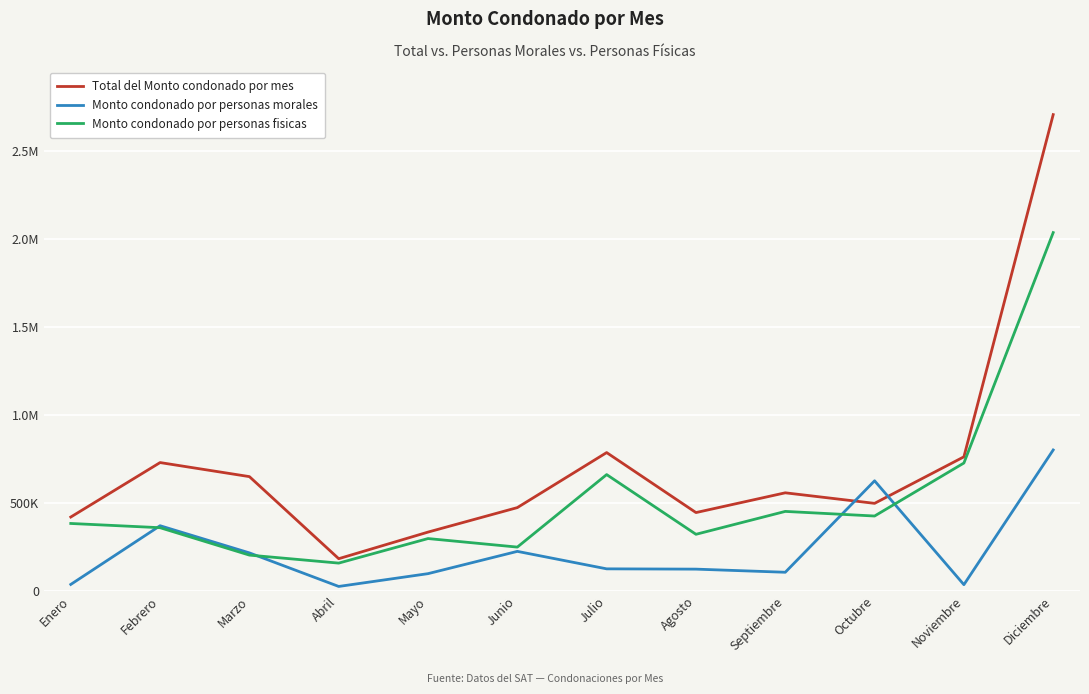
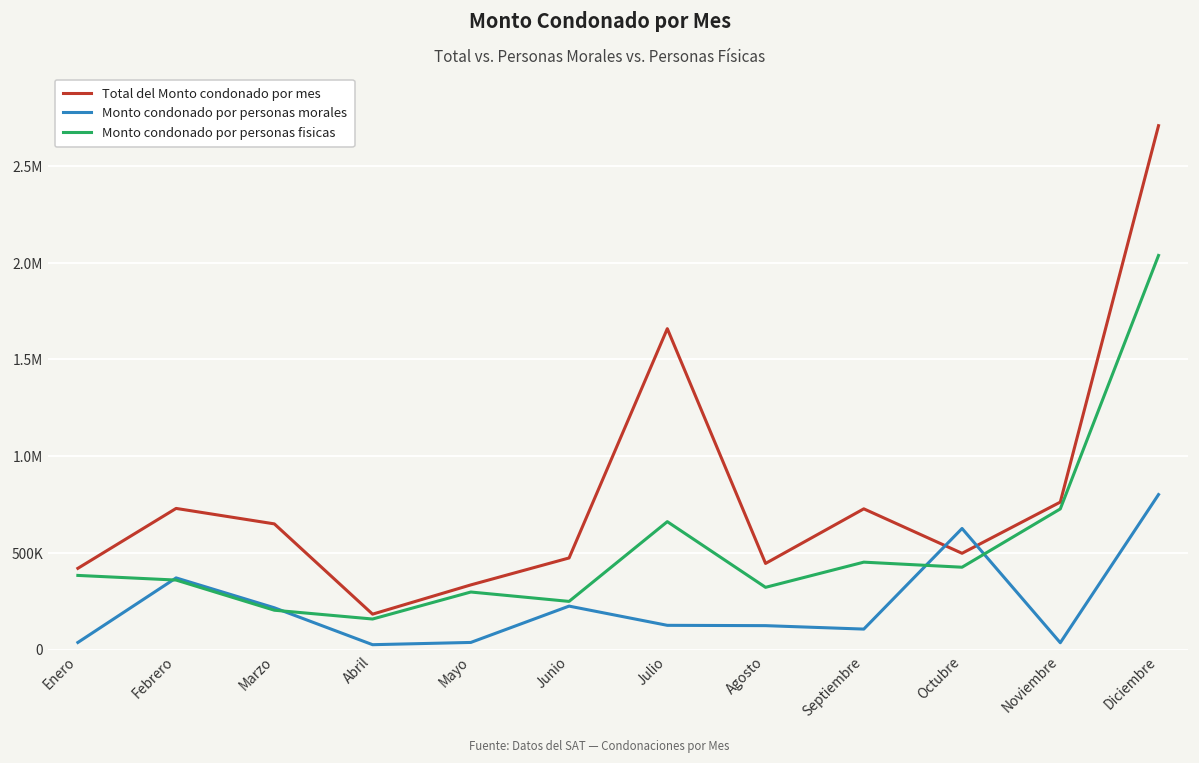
Monto condonado por personas morales, Mayo: 100000 -> 40000
Total del Monto condonado por mes, Julio: 790000 -> 1660000
Total del Monto condonado por mes, Septiembre: 560000 -> 730000
